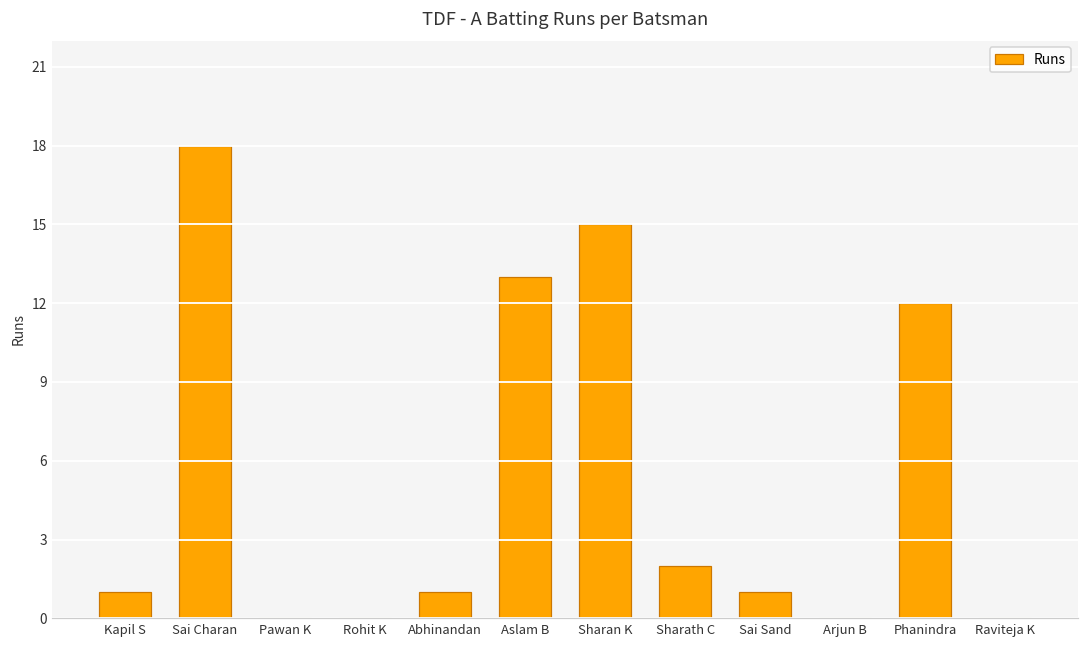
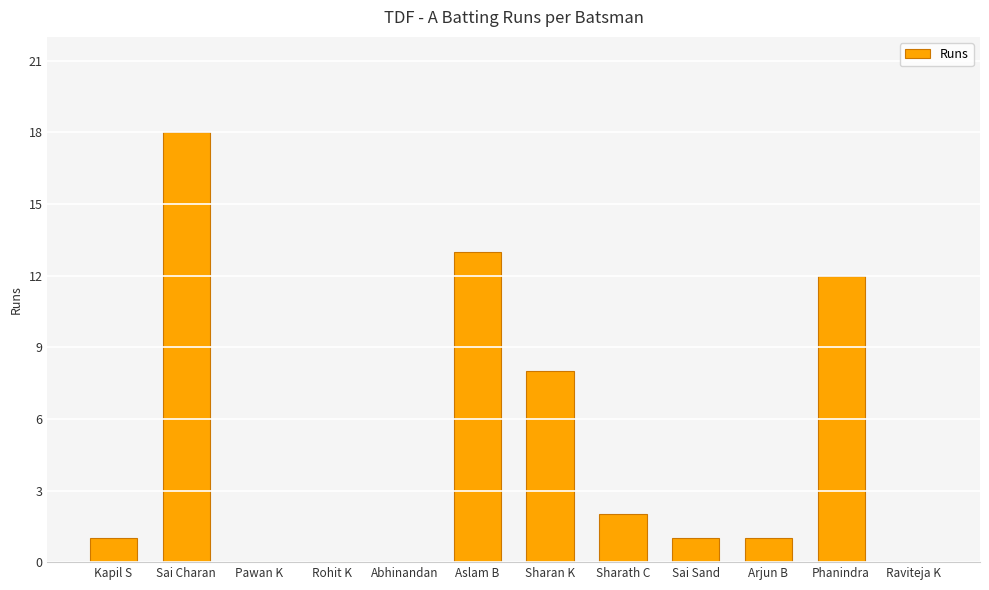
Abhinandan: 1 -> 0
Sharan K: 15 -> 8
Arjun B: 0 -> 1
